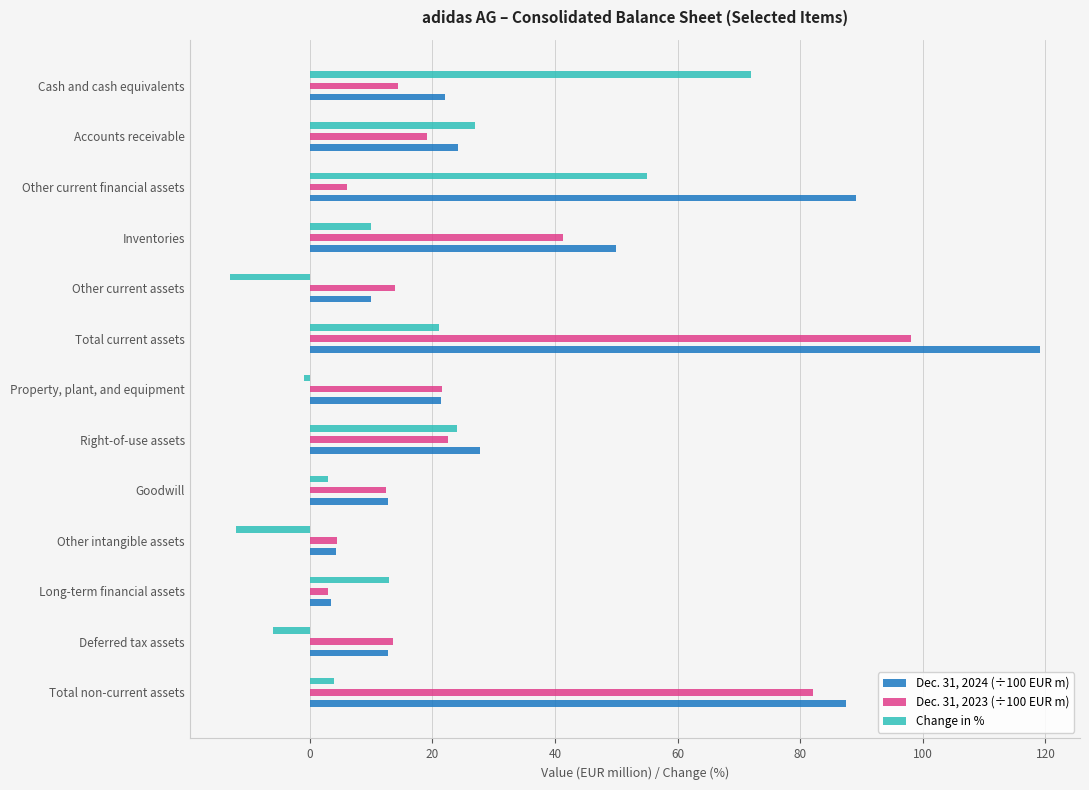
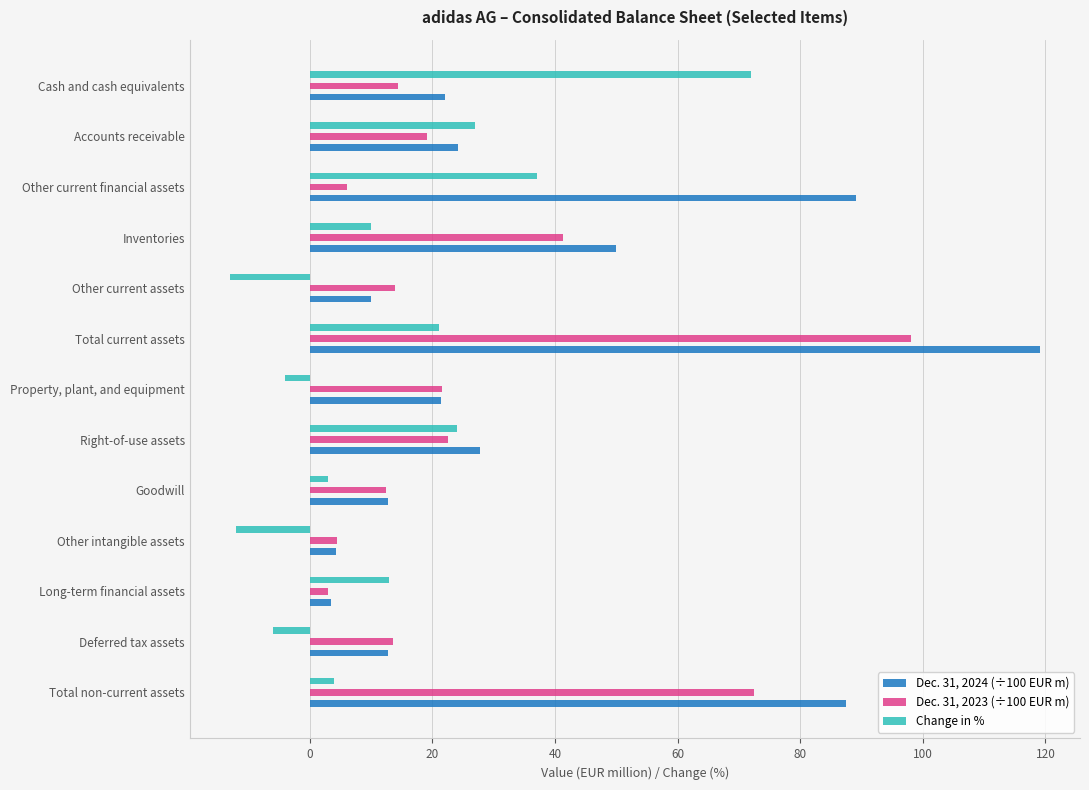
Change in %, Other current financial assets: 55 -> 37
Change in %, Property, plant, and equipment: -1 -> -4
Dec. 31, 2023 (÷100 EUR m), Total non-current assets: 82 -> 73
